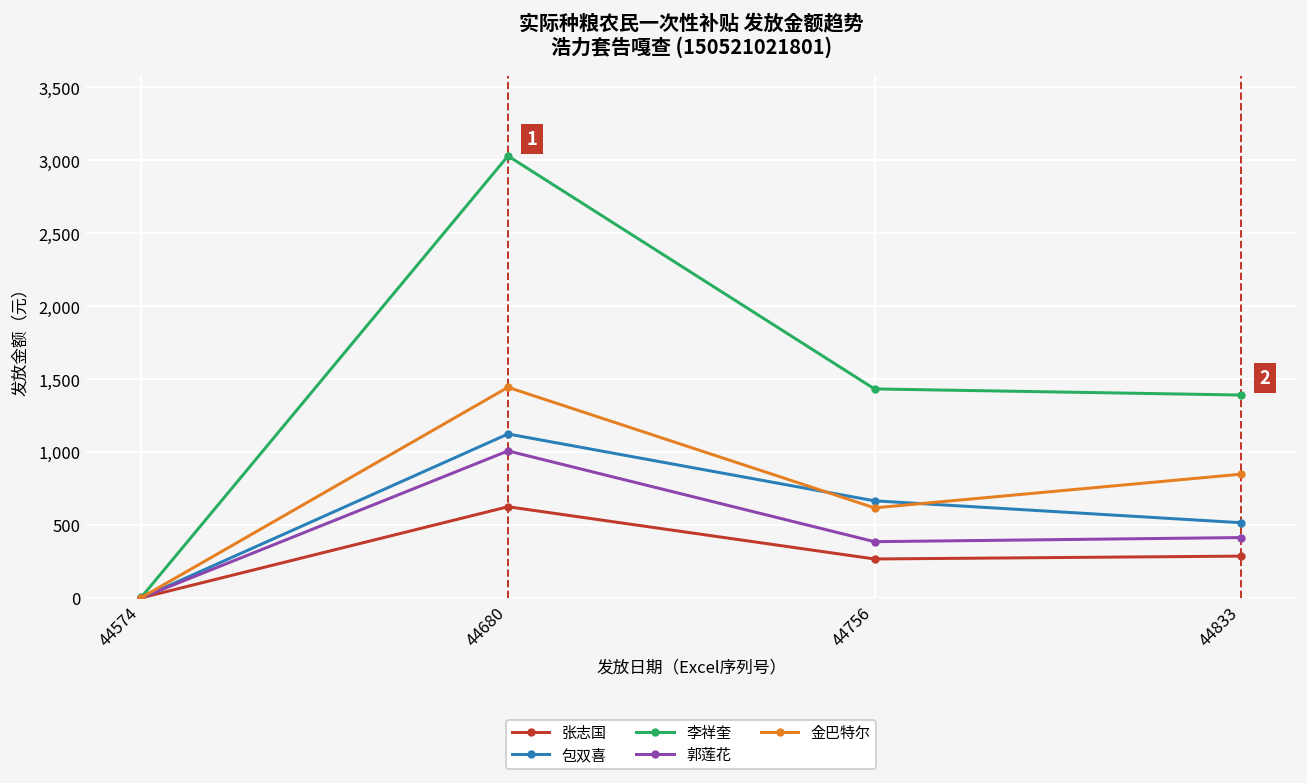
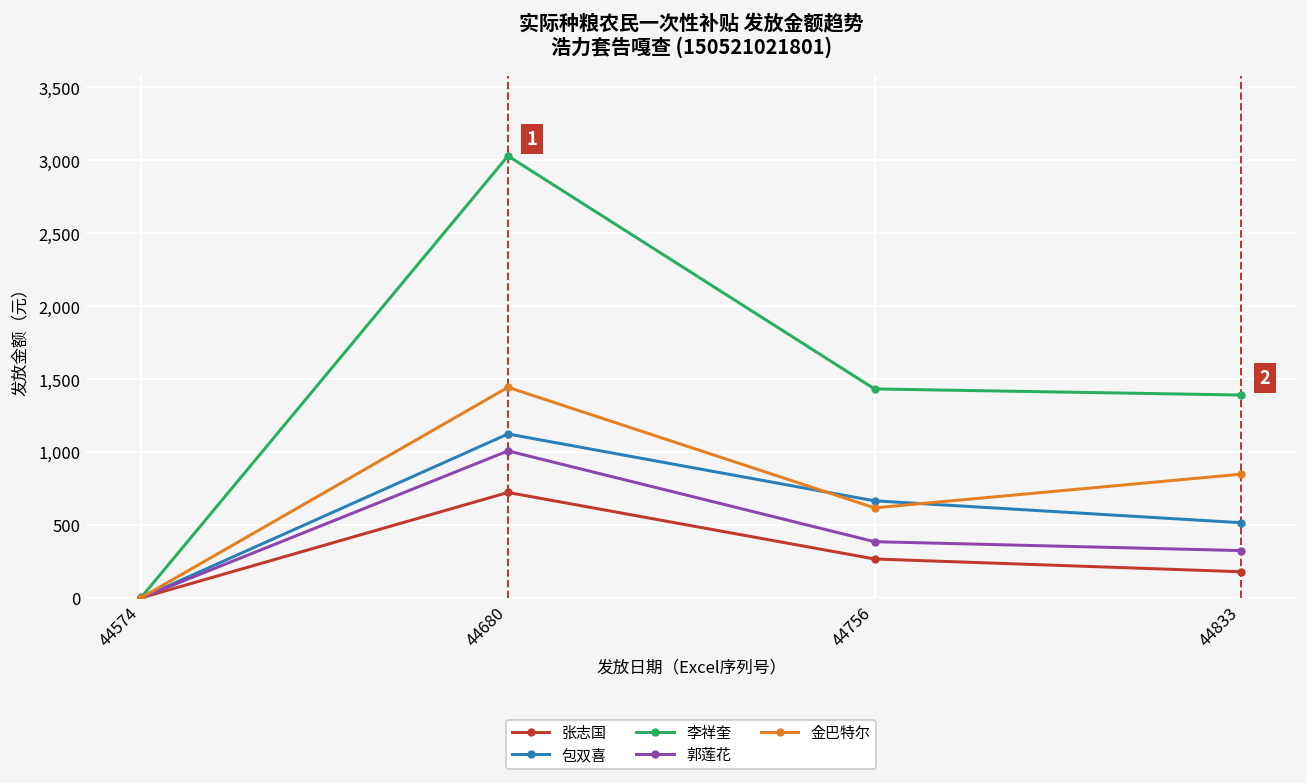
张志国, 44680: 630 -> 720
张志国, 44833: 290 -> 180
郭莲花, 44833: 410 -> 330
